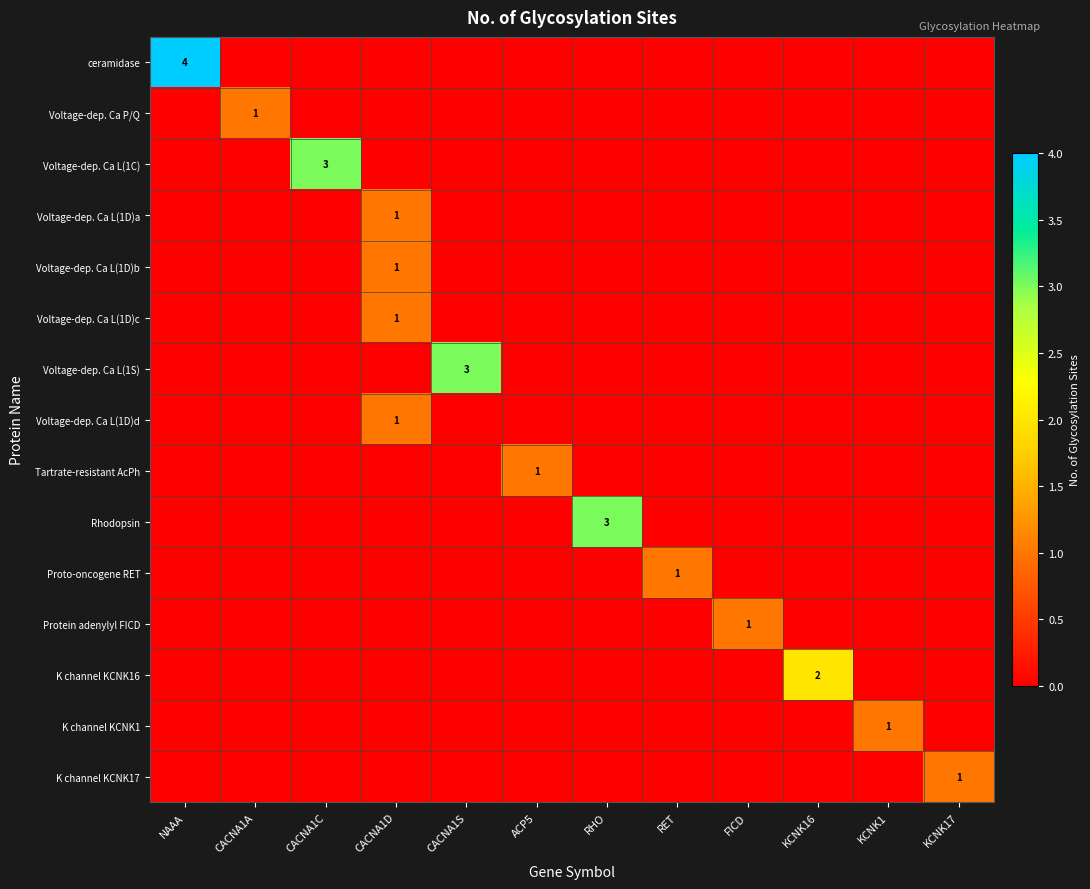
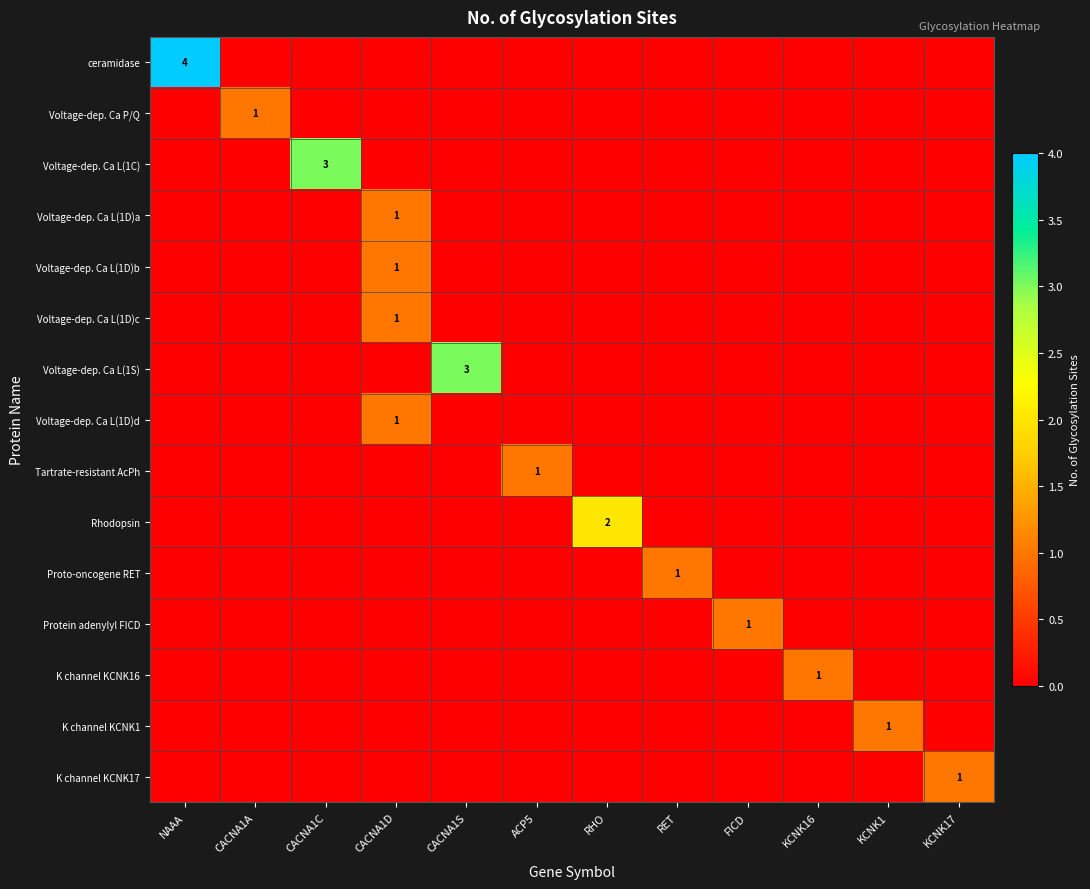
Rhodopsin, RHO: 3 -> 2
K channel KCNK16, KCNK16: 2 -> 1
